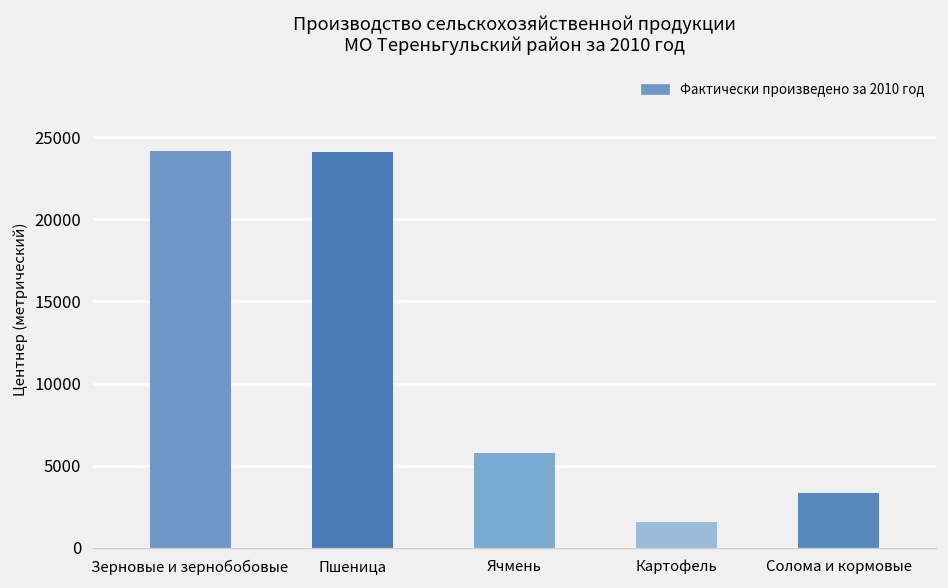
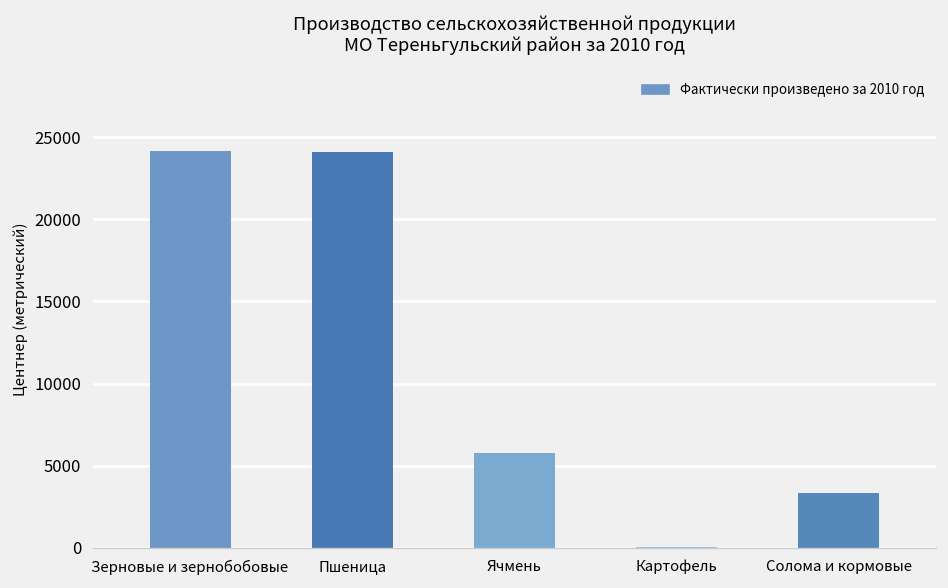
Картофель: 1600 -> 100
